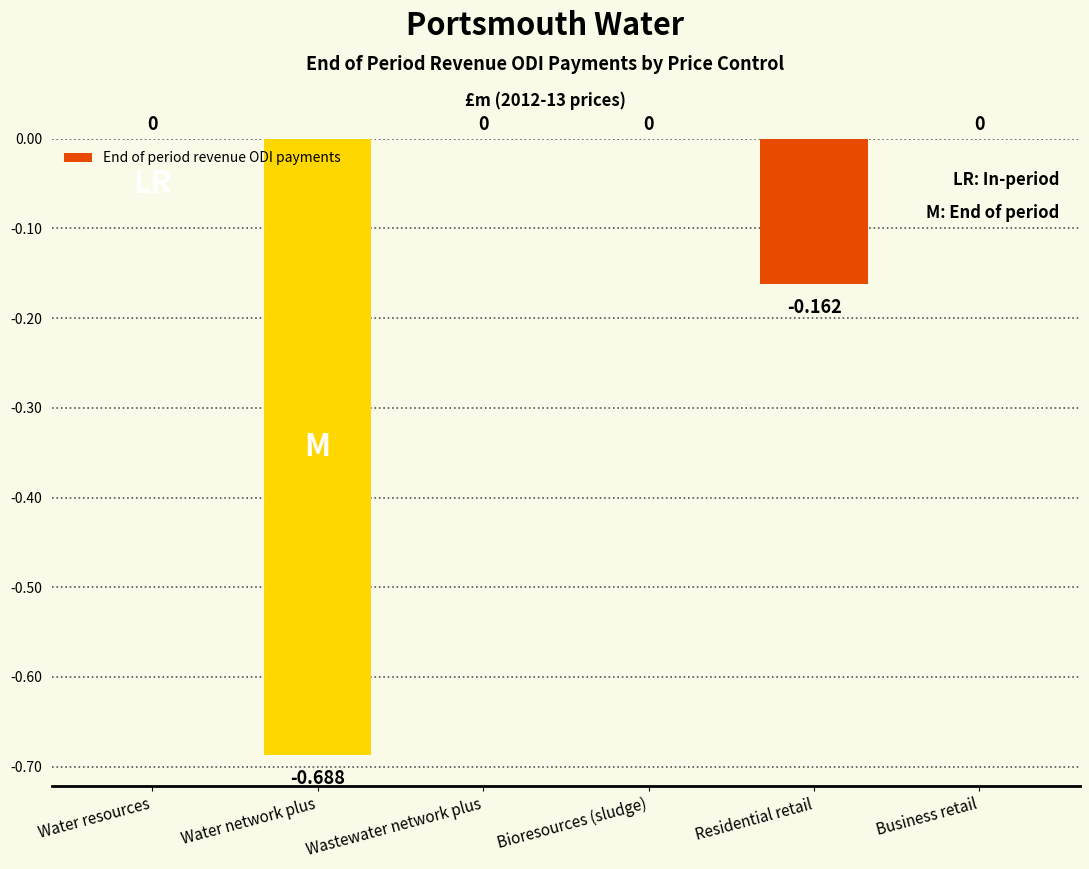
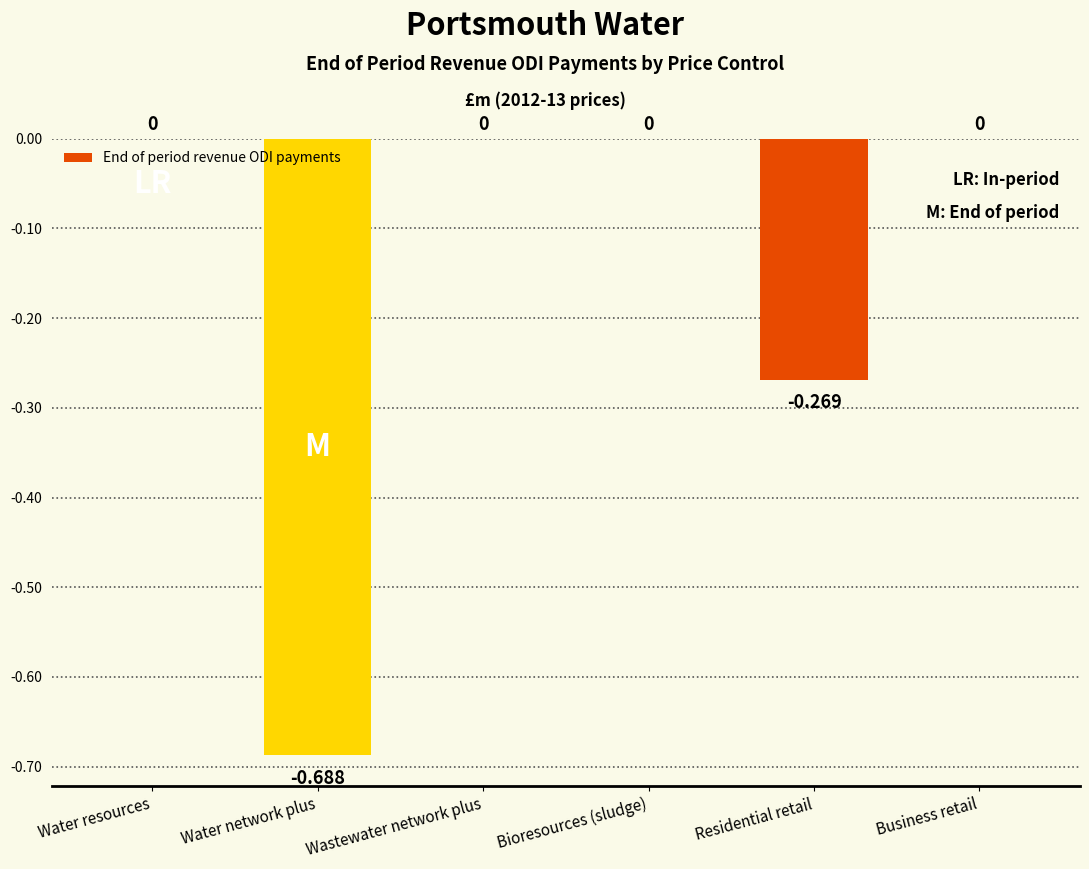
Residential retail: -0.162 -> -0.269
